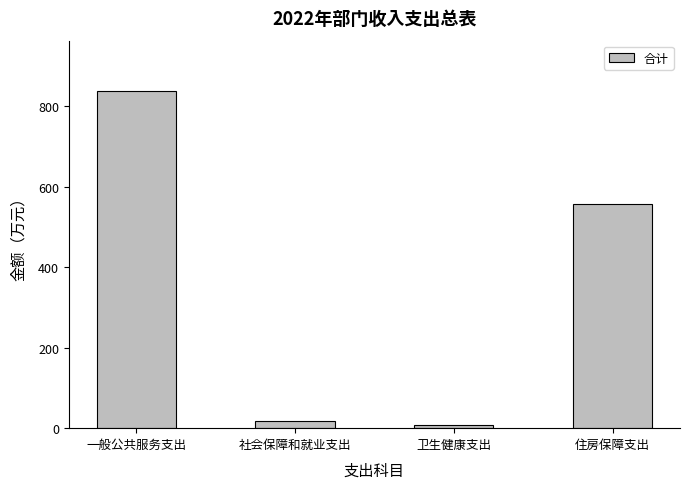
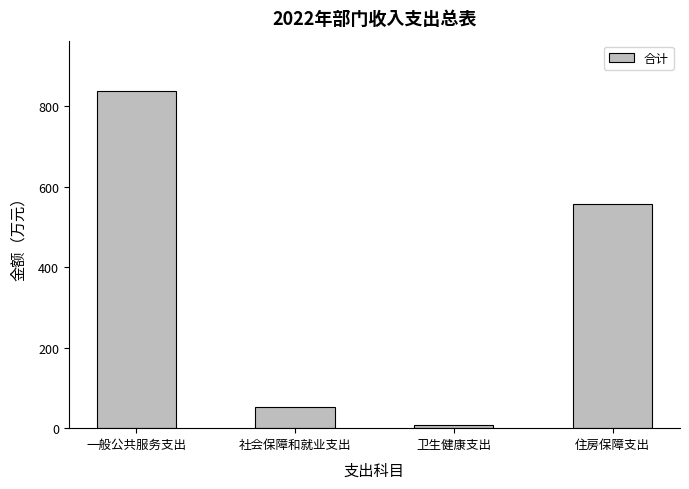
社会保障和就业支出: 20 -> 50
